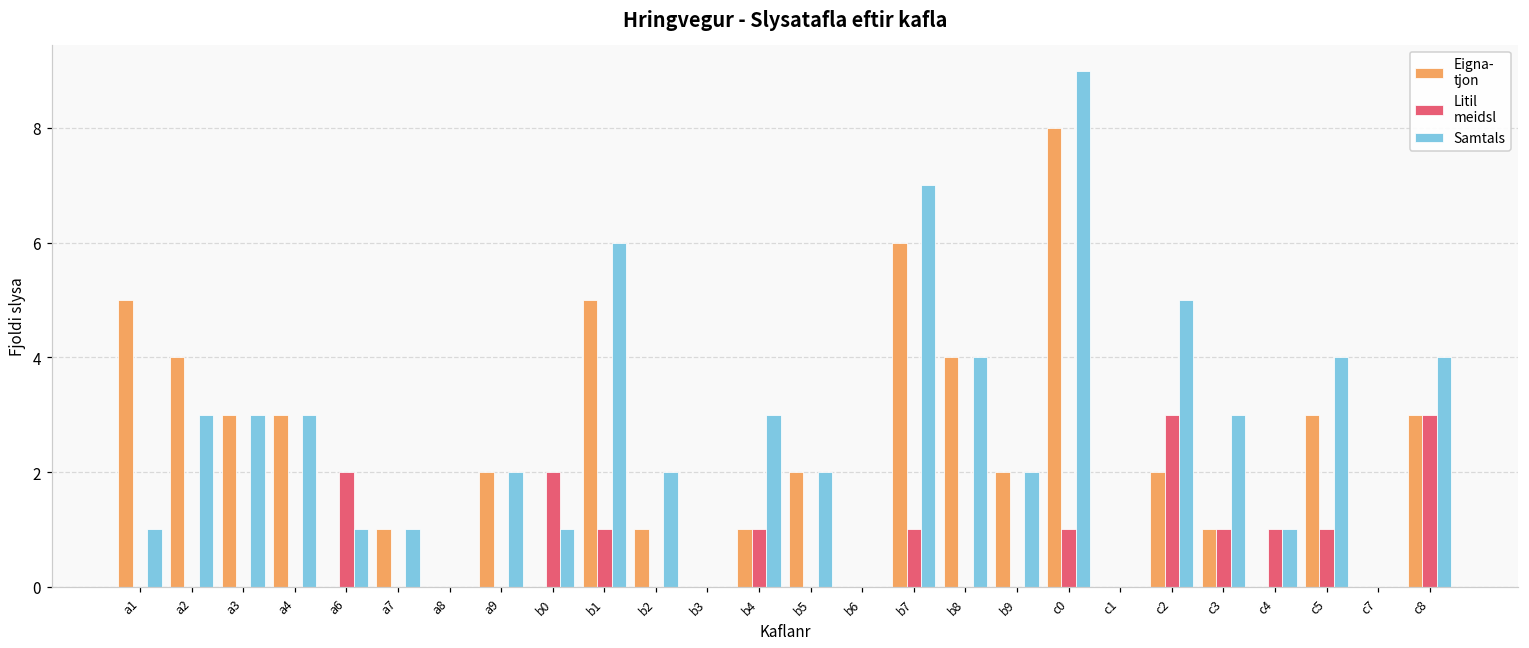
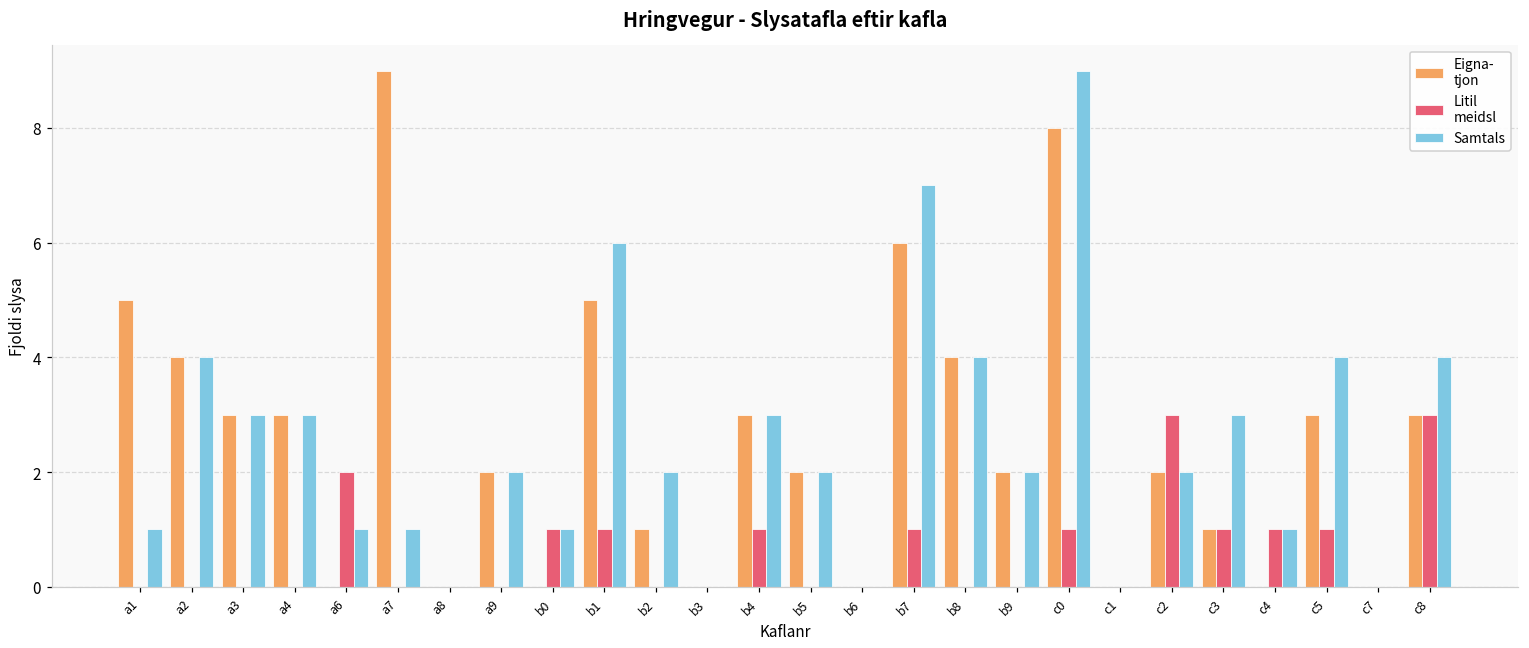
Samtals, a2: 3 -> 4
Eigna- tjon, a7: 1 -> 9
Litil meidsl, b0: 2 -> 1
Eigna- tjon, b4: 1 -> 3
Samtals, c2: 5 -> 2
